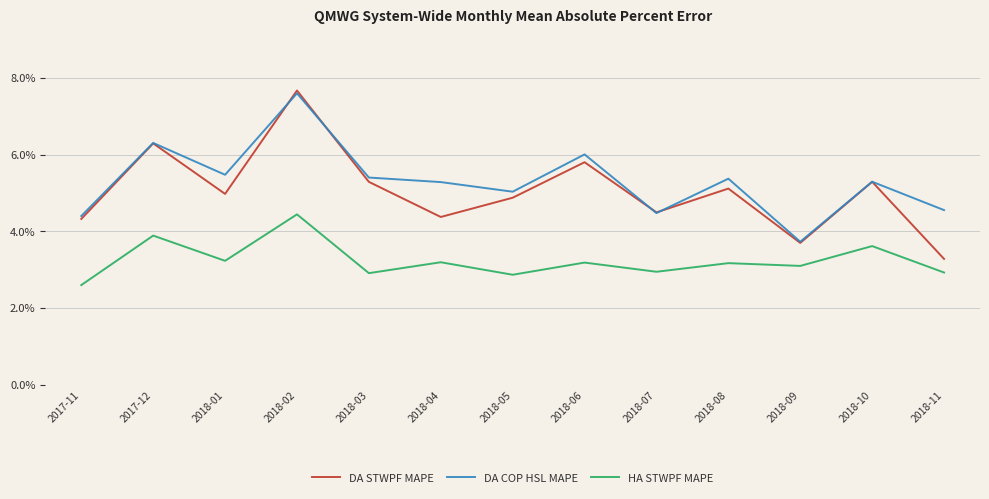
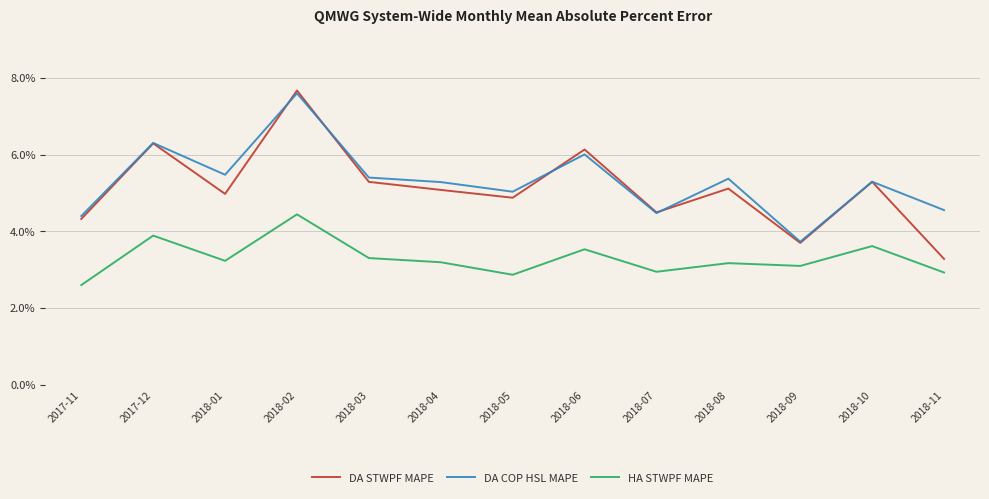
HA STWPF MAPE, 2018-03: 2.9% -> 3.3%
DA STWPF MAPE, 2018-04: 4.4% -> 5.1%
DA STWPF MAPE, 2018-06: 5.8% -> 6.1%
HA STWPF MAPE, 2018-06: 3.2% -> 3.5%
